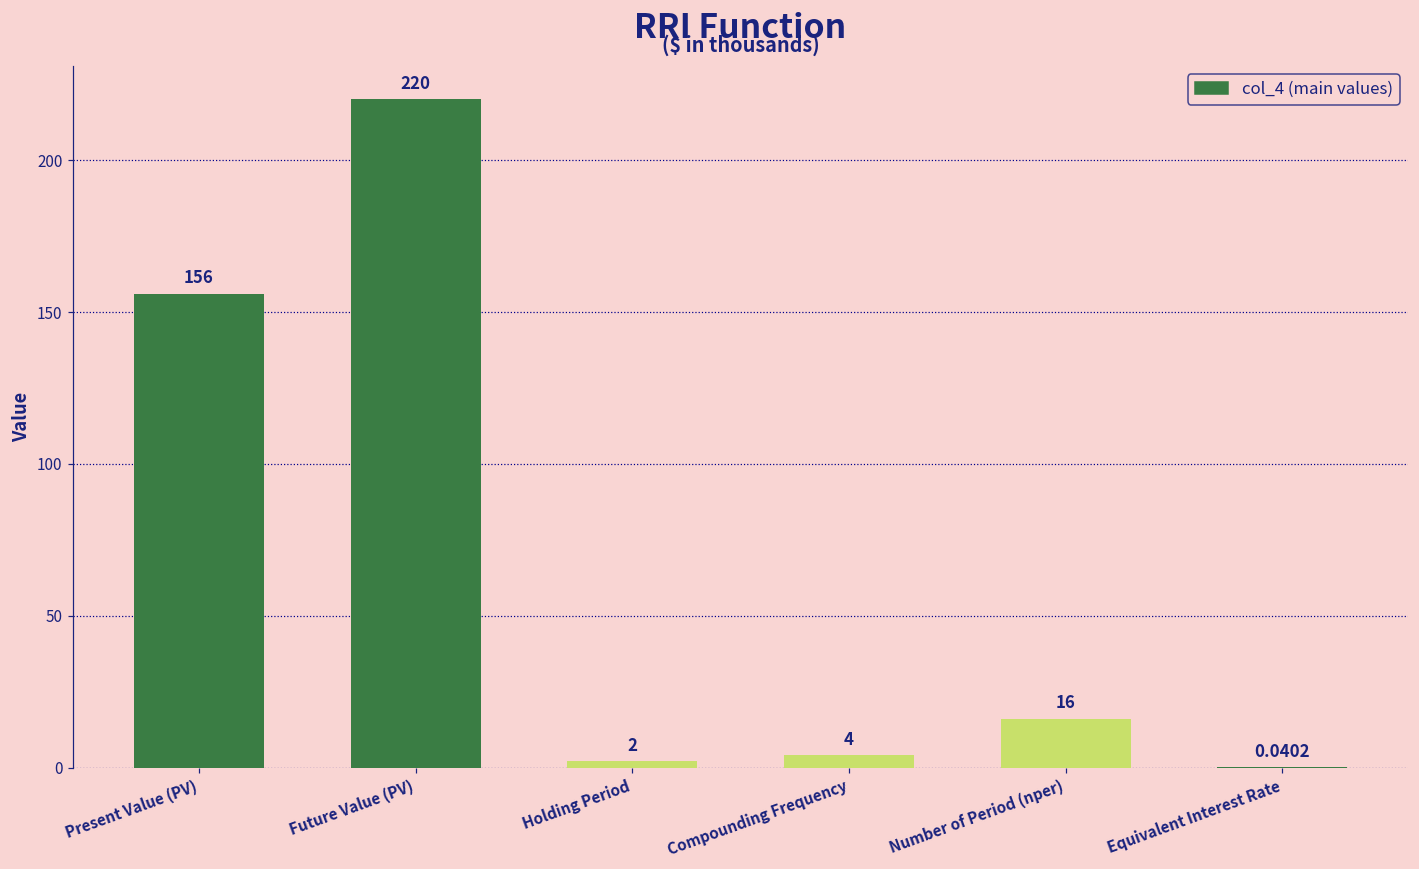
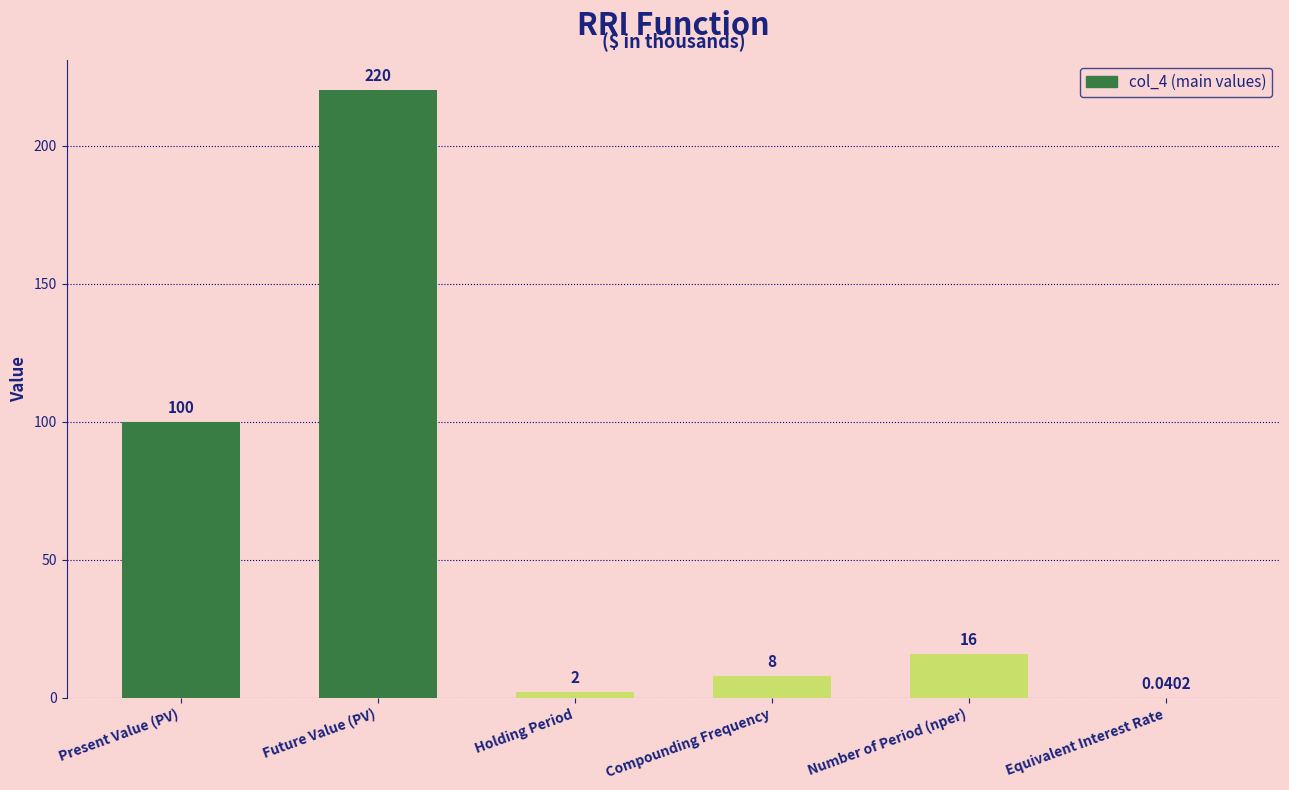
Present Value (PV): 156 -> 100
Compounding Frequency: 4 -> 8
